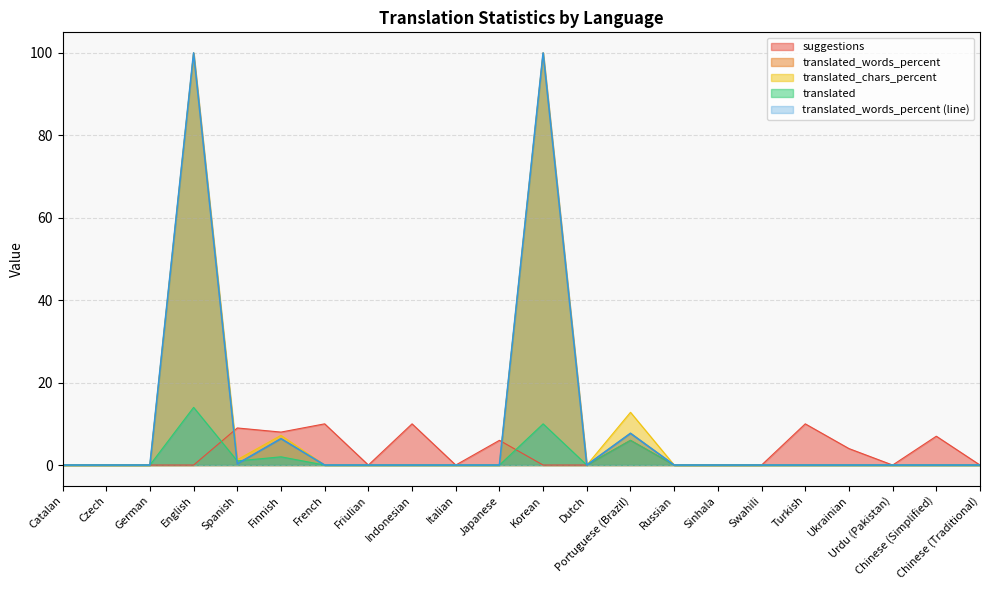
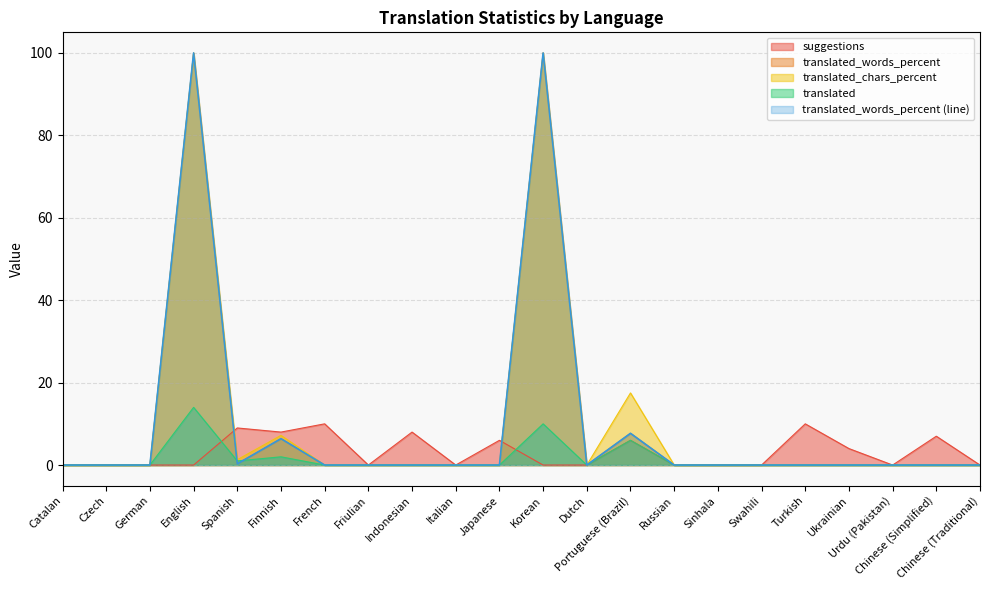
suggestions, Indonesian: 10 -> 8
translated_chars_percent, Portuguese (Brazil): 13 -> 18
